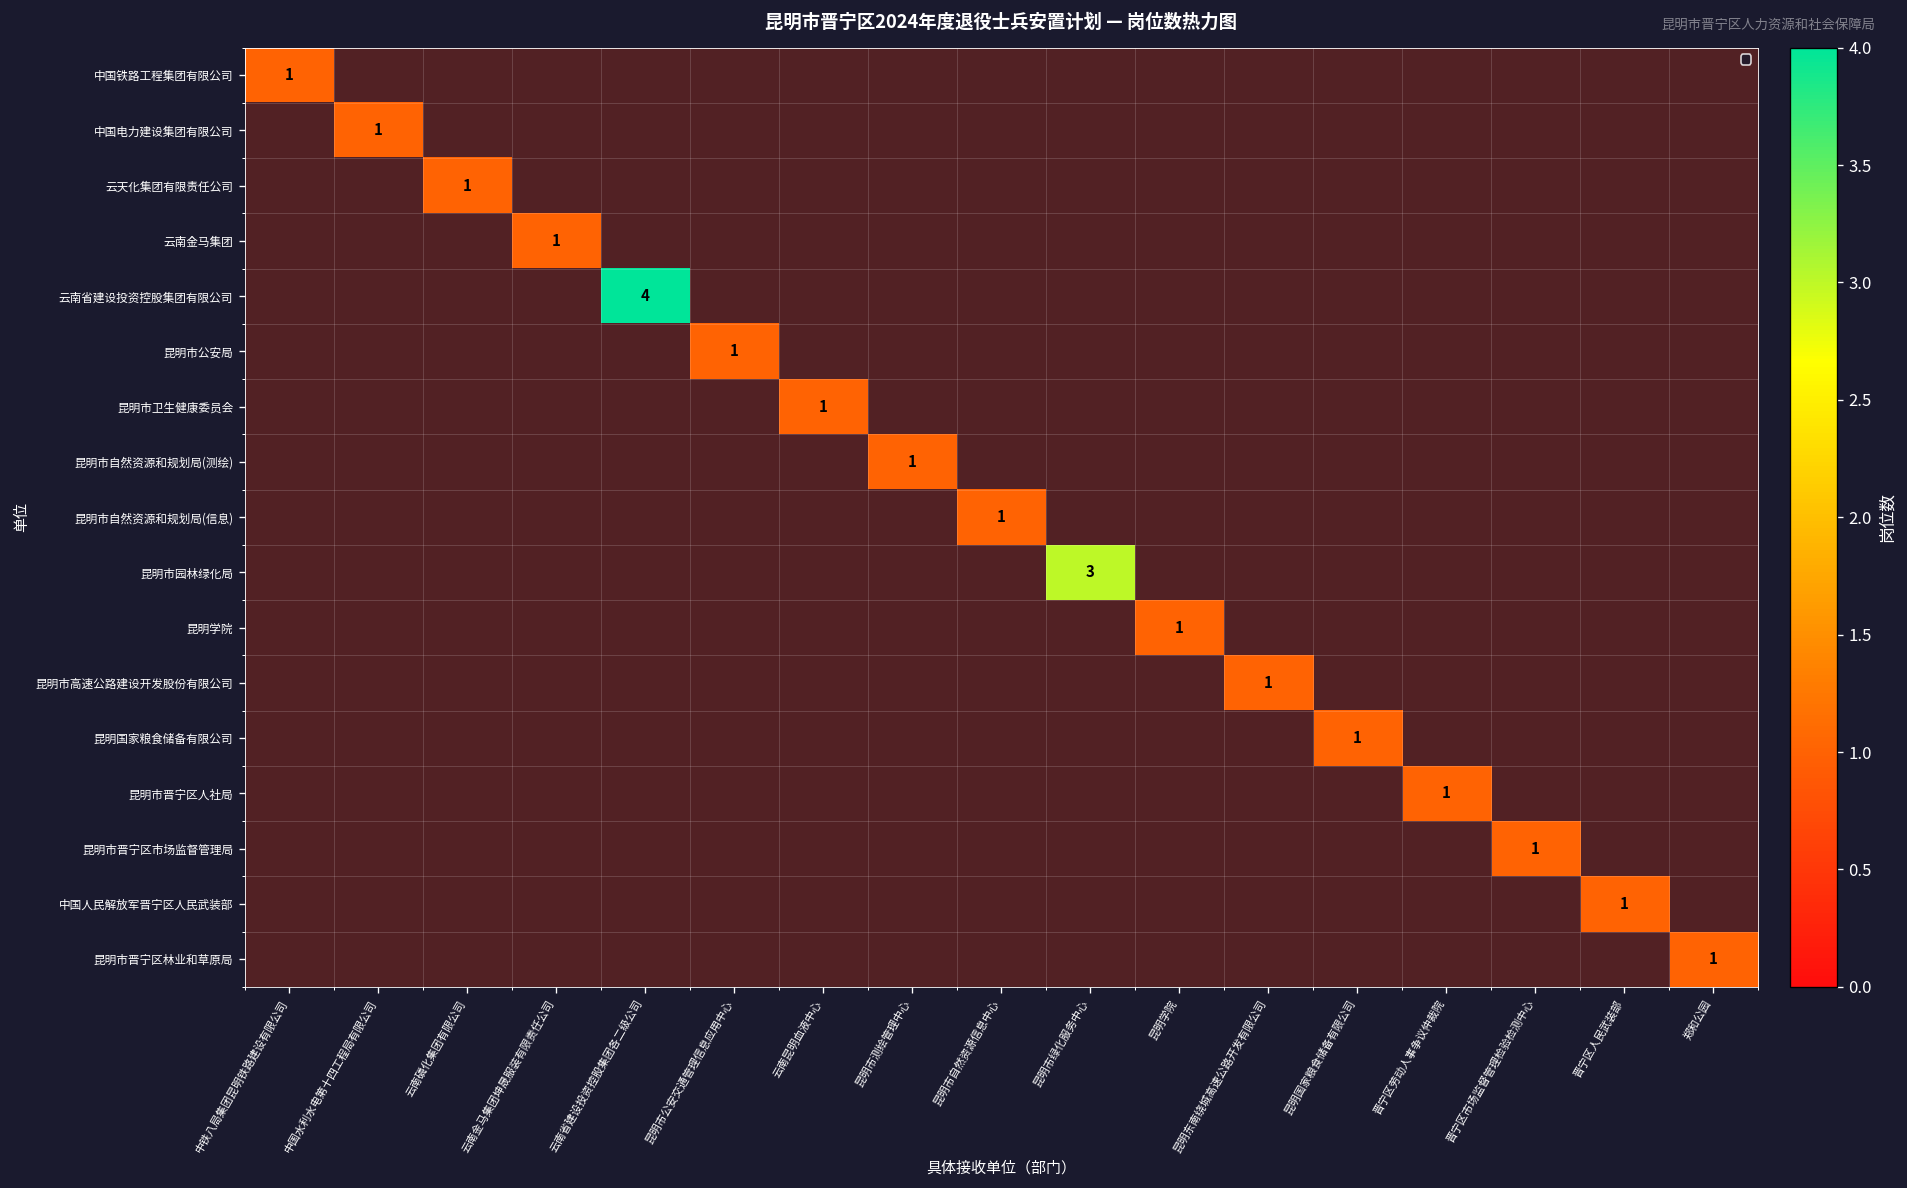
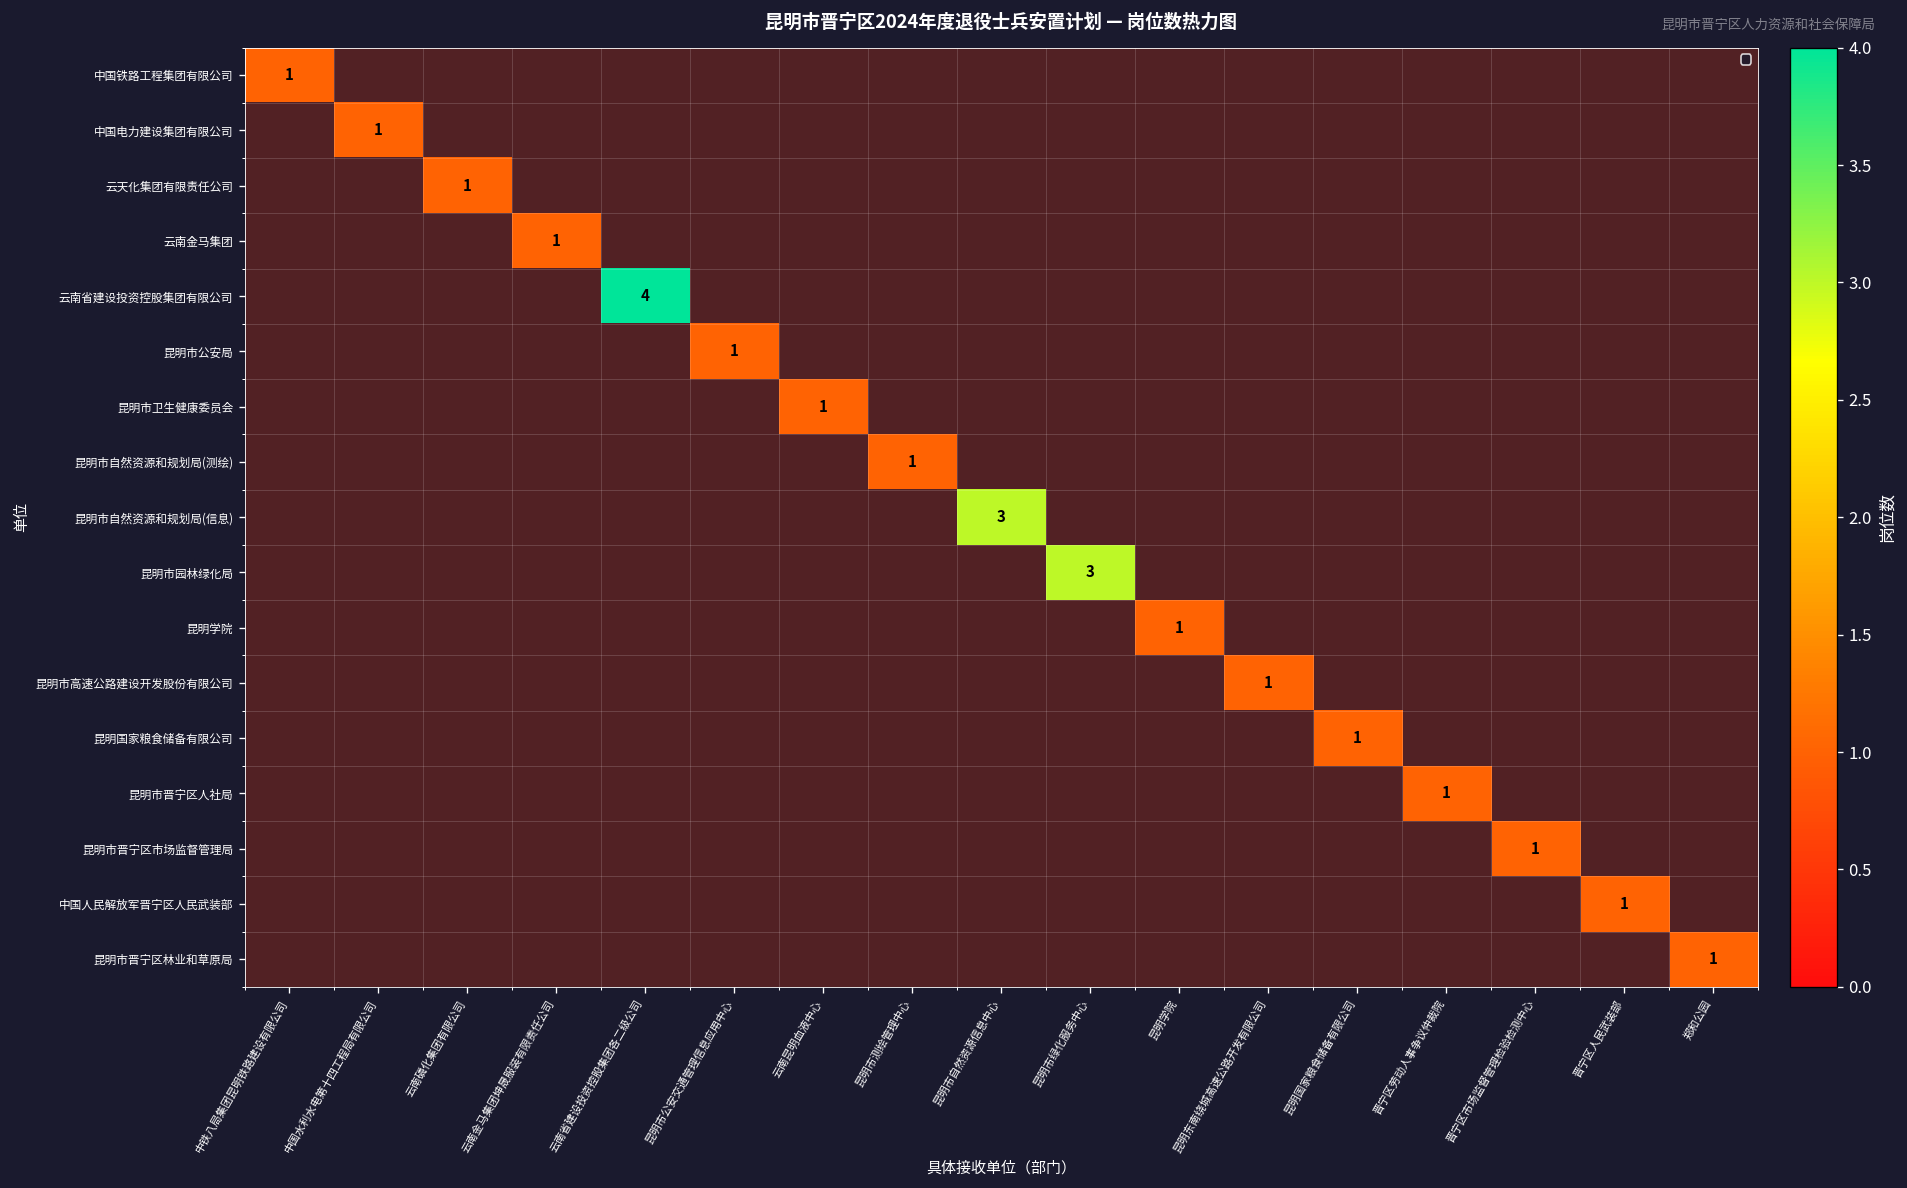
昆明市自然资源和规划局(信息), 昆明市自然资源信息中心: 1 -> 3
